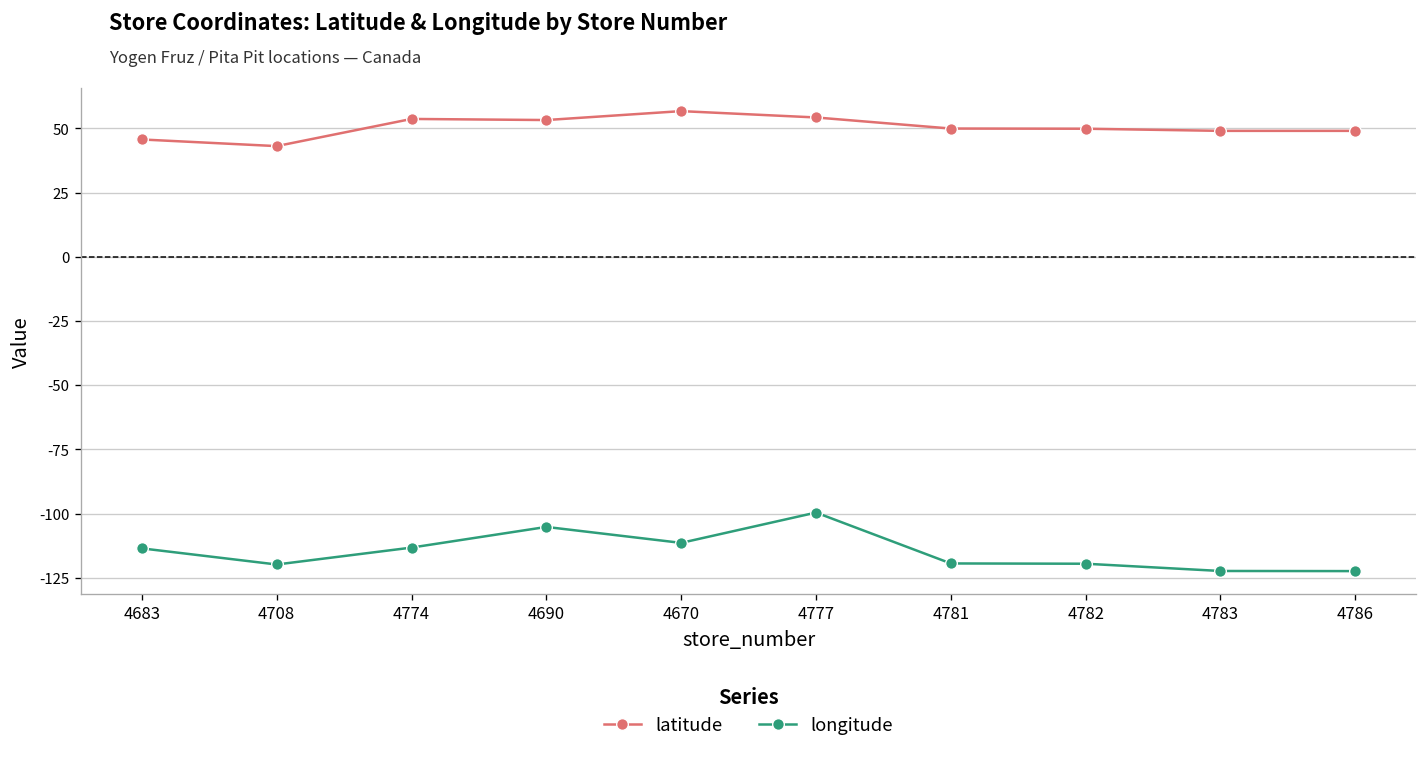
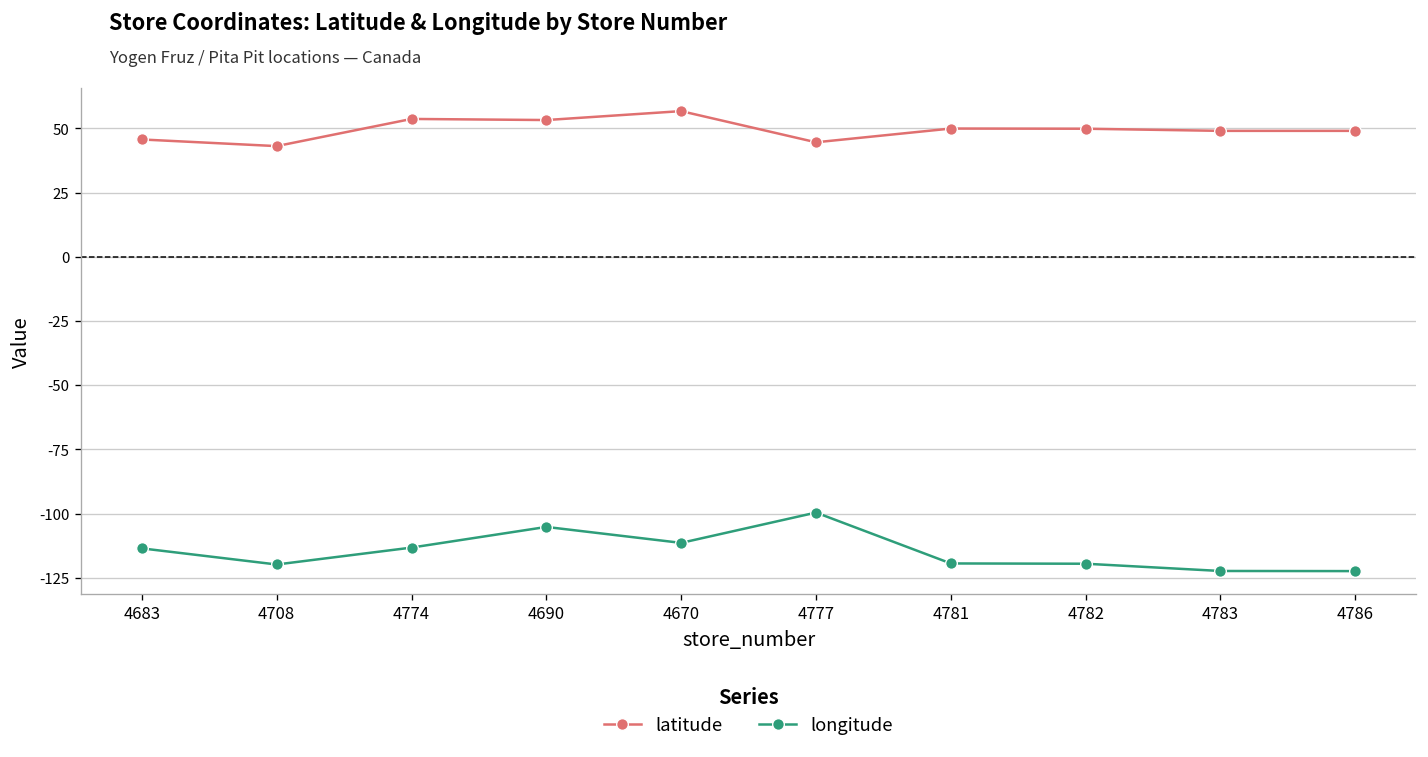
latitude, 4777: 54 -> 45
